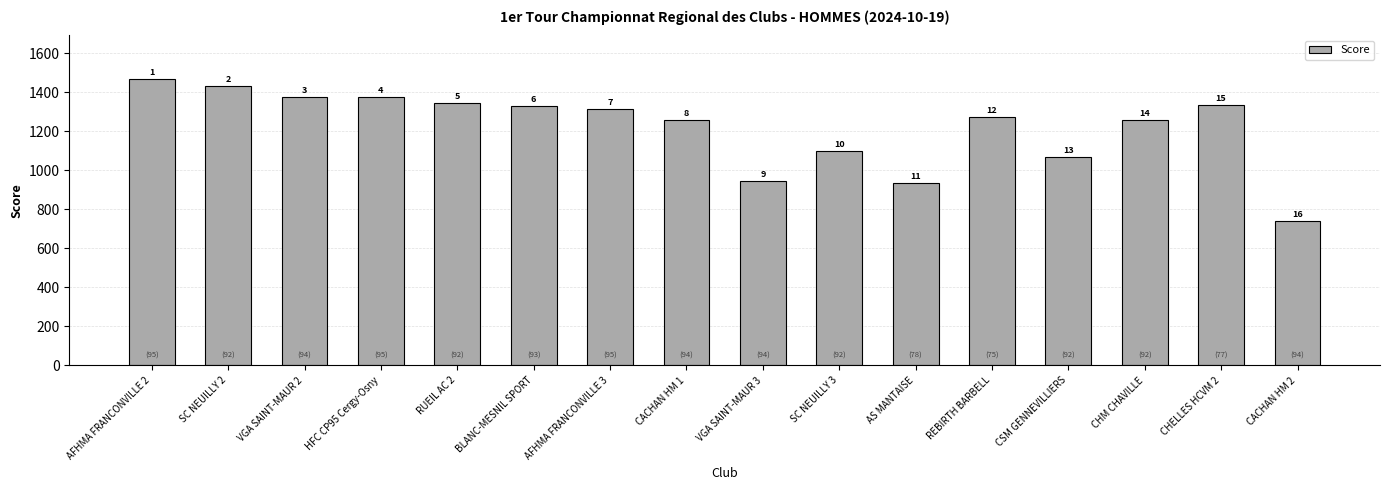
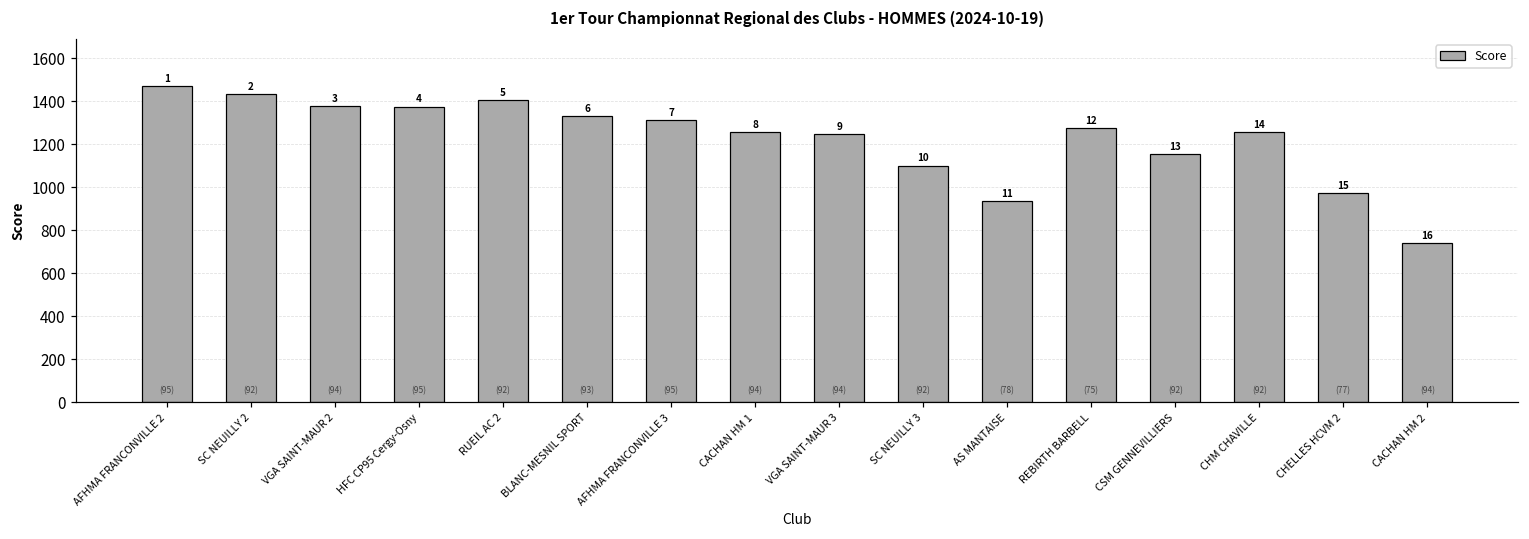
RUEIL AC 2: 1350 -> 1410
VGA SAINT-MAUR 3: 950 -> 1250
CSM GENNEVILLIERS: 1070 -> 1150
CHELLES HCVM 2: 1330 -> 970
